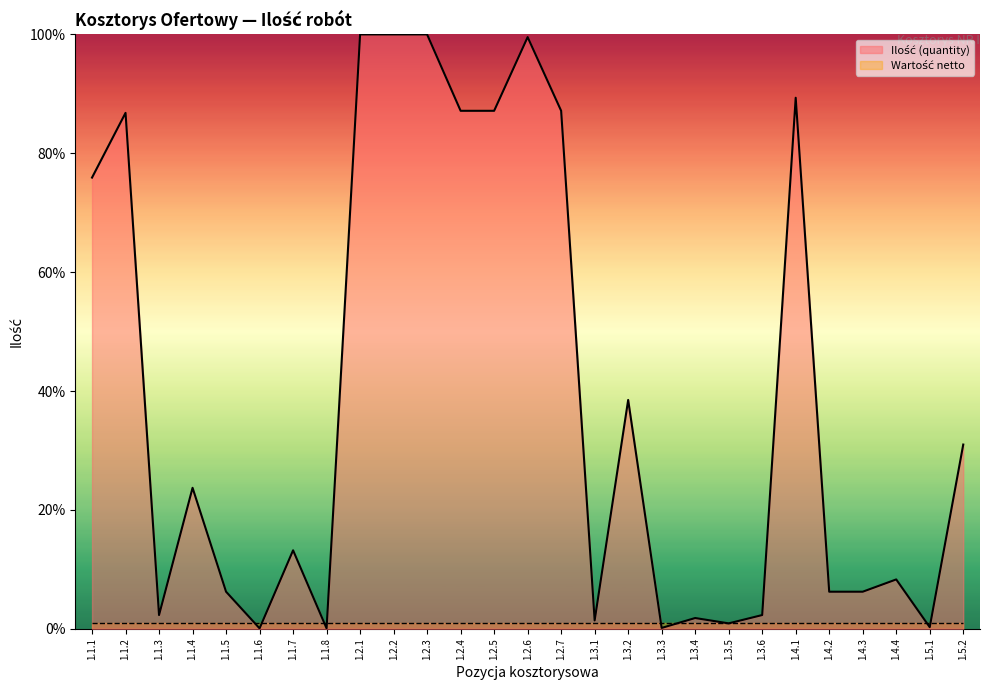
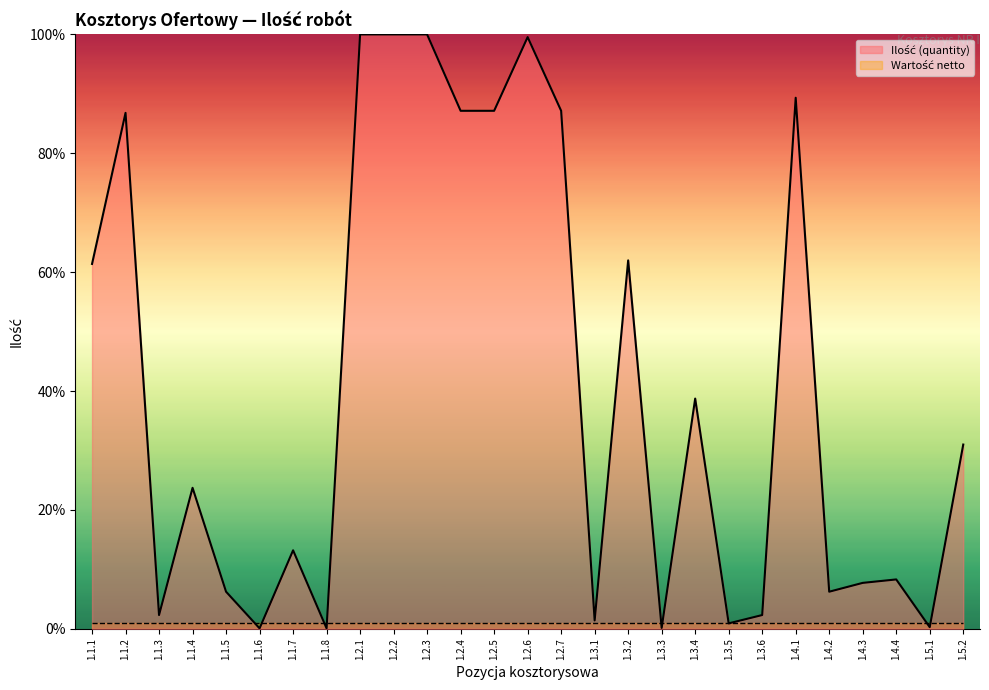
Ilość (quantity), 1.1.1: 76% -> 61%
Ilość (quantity), 1.3.2: 38% -> 62%
Ilość (quantity), 1.3.4: 2% -> 39%
Ilość (quantity), 1.4.3: 6% -> 8%
